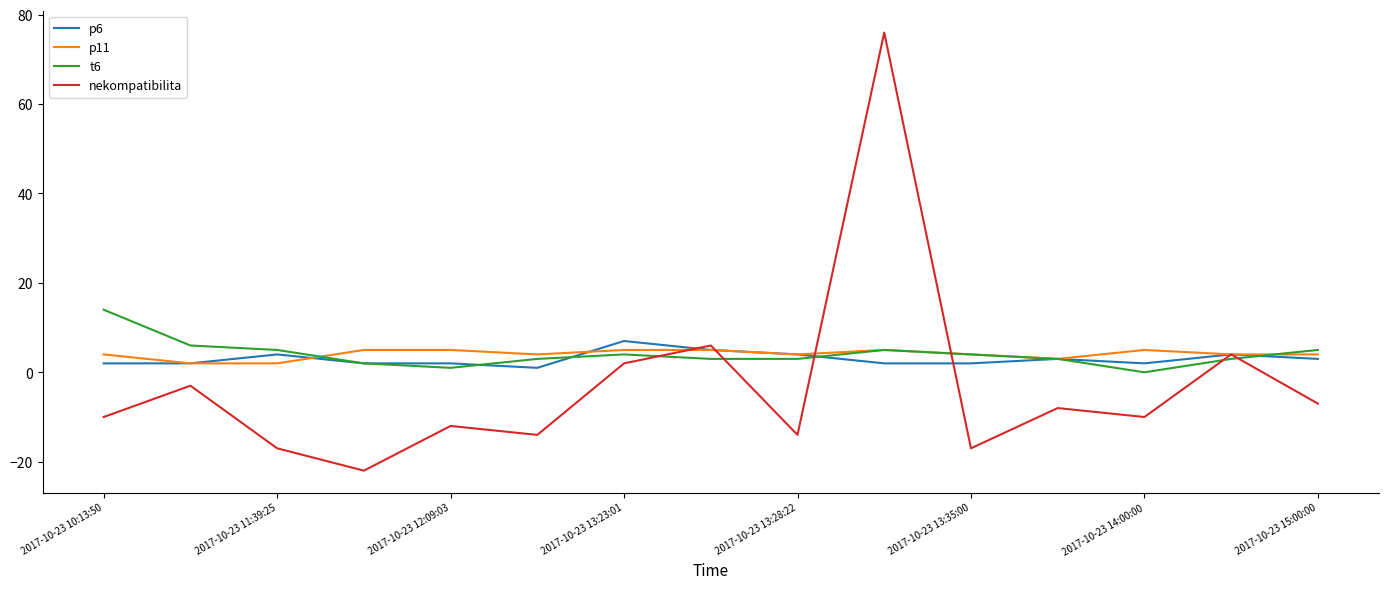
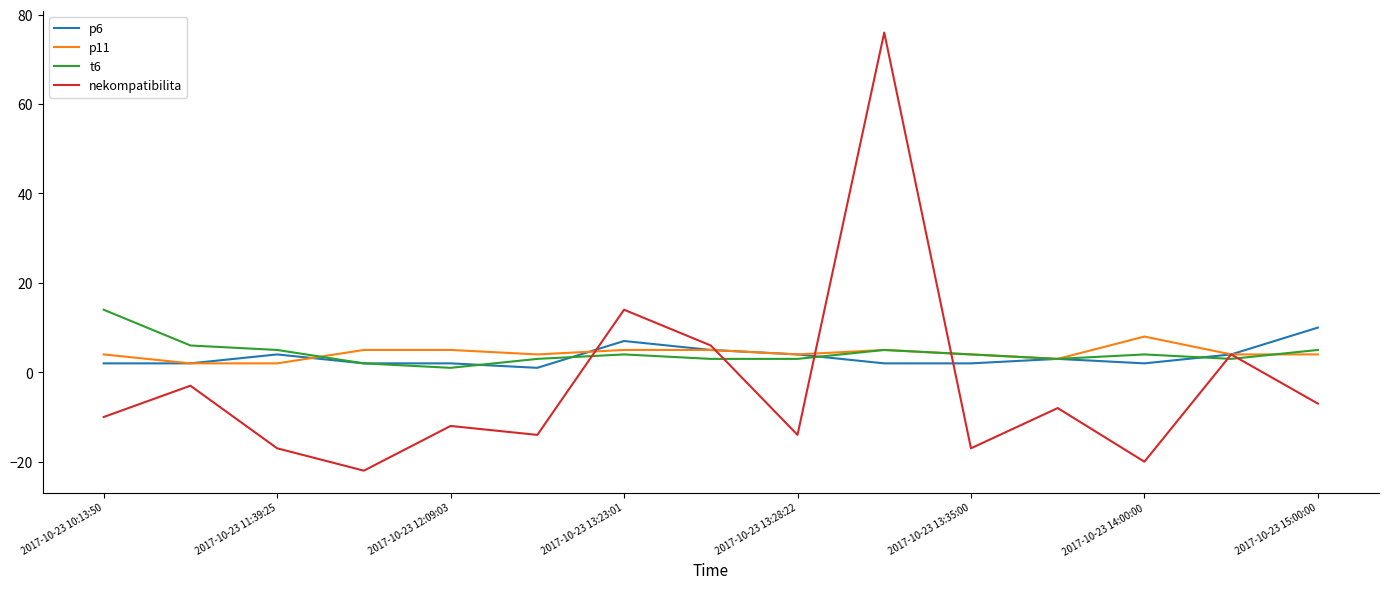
nekompatibilita, 2017-10-23 13:23:01: 2 -> 14
p11, 2017-10-23 14:00:00: 5 -> 8
t6, 2017-10-23 14:00:00: 0 -> 4
nekompatibilita, 2017-10-23 14:00:00: -10 -> -20
p6, 2017-10-23 15:00:00: 3 -> 10
